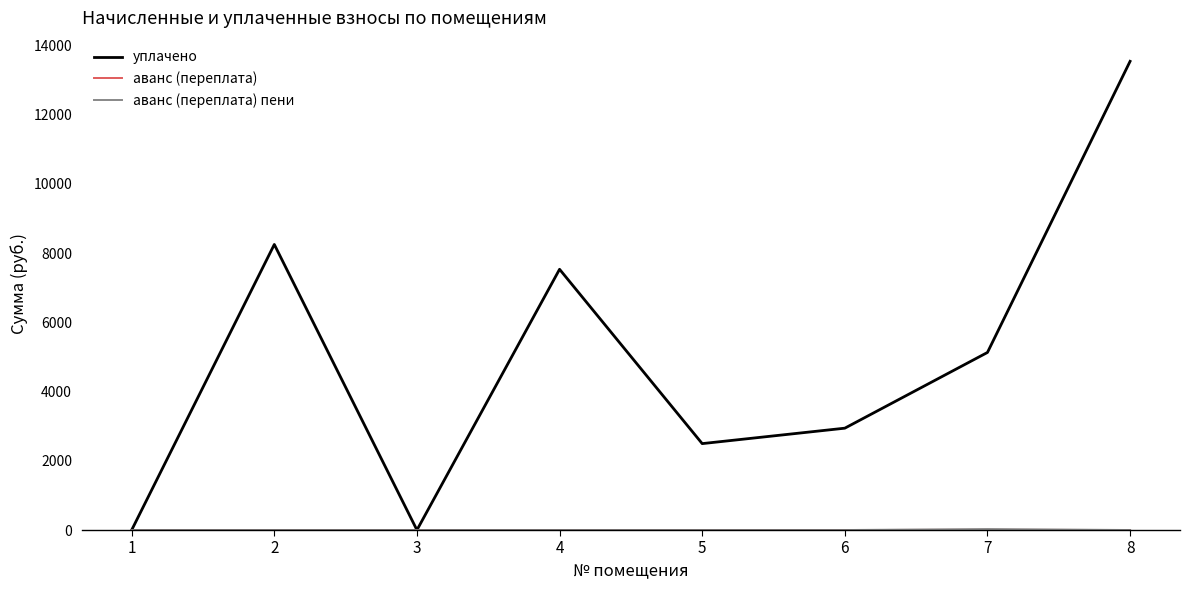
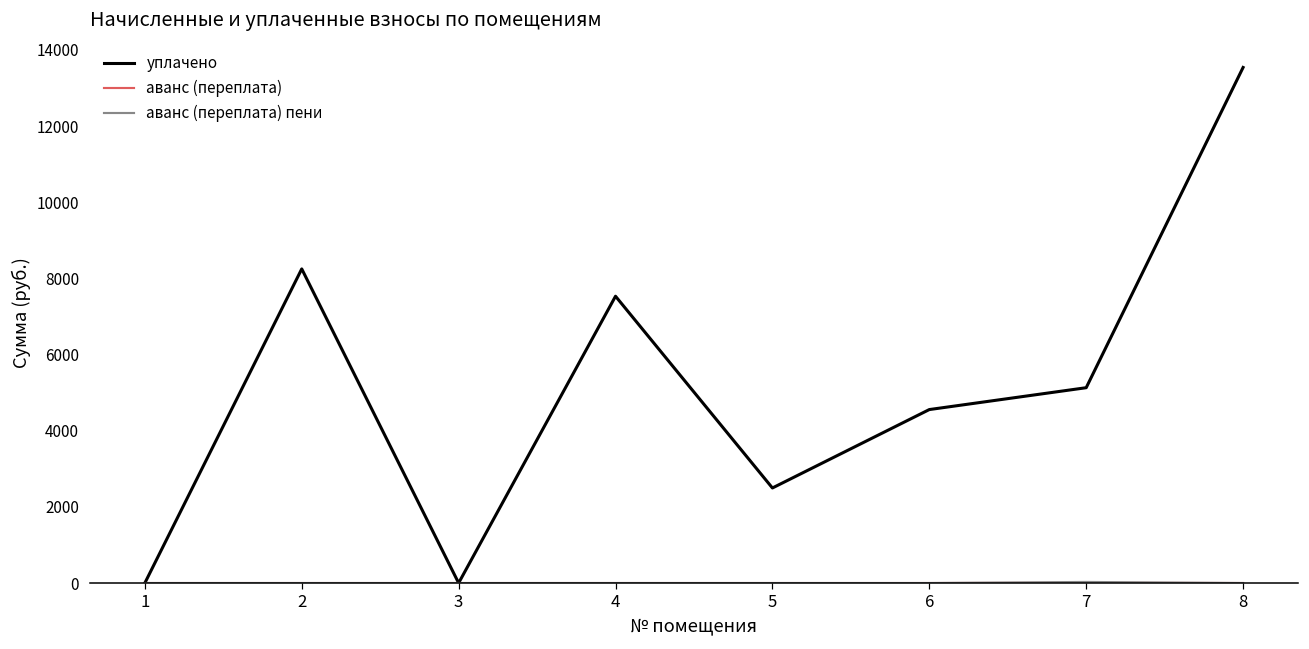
уплачено, 6: 2900 -> 4600
